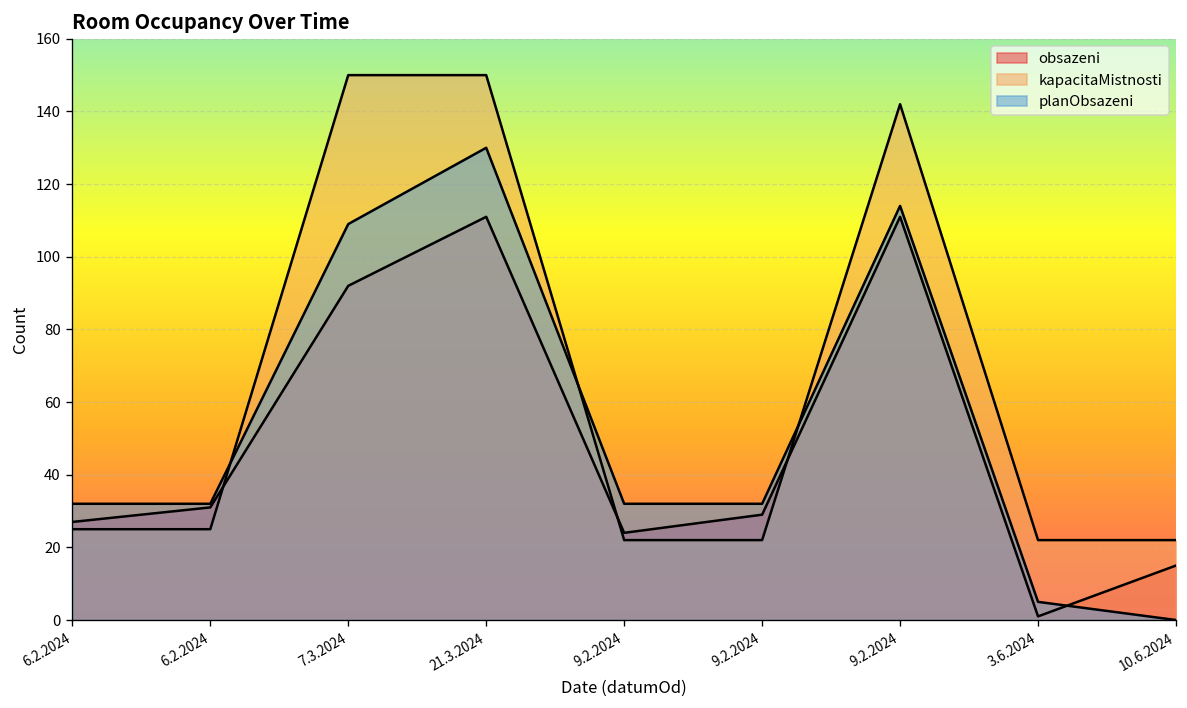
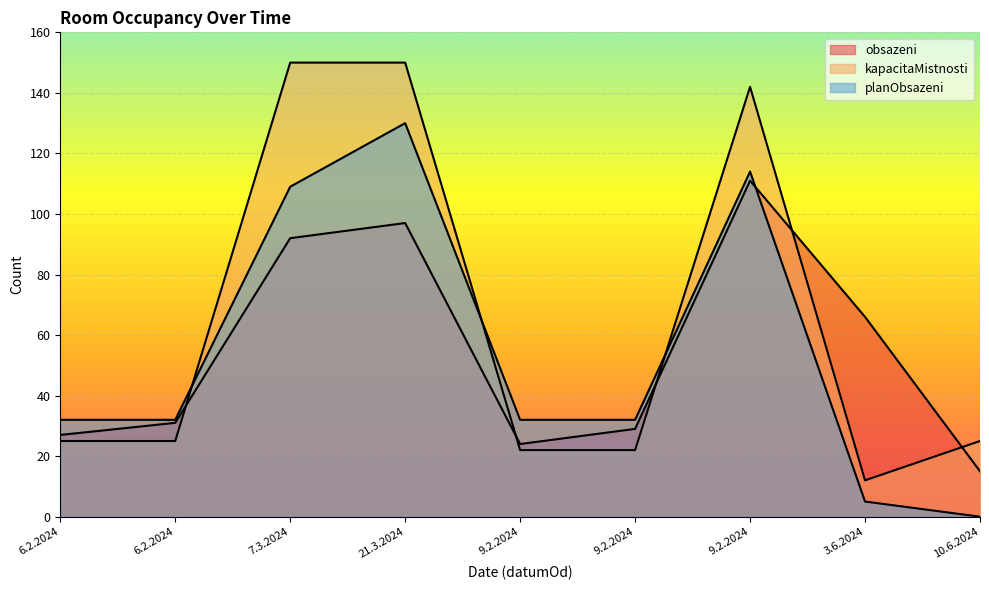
obsazeni, 21.3.2024: 111 -> 97
obsazeni, 3.6.2024: 1 -> 66
kapacitaMistnosti, 3.6.2024: 22 -> 12
kapacitaMistnosti, 10.6.2024: 22 -> 25
